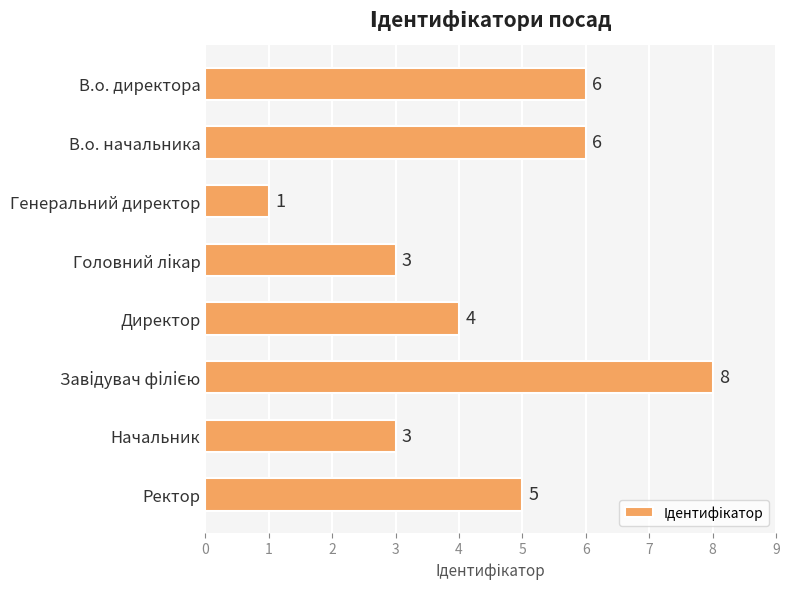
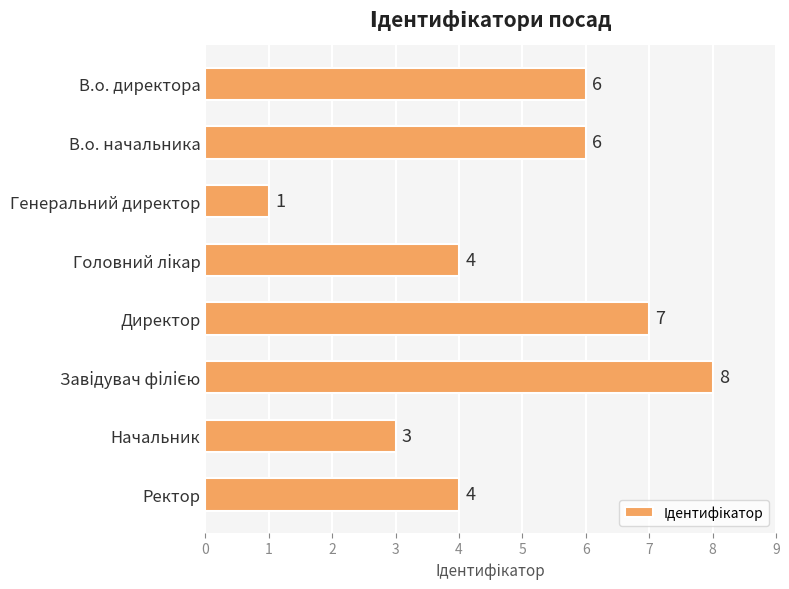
Головний лікар: 3 -> 4
Директор: 4 -> 7
Ректор: 5 -> 4
